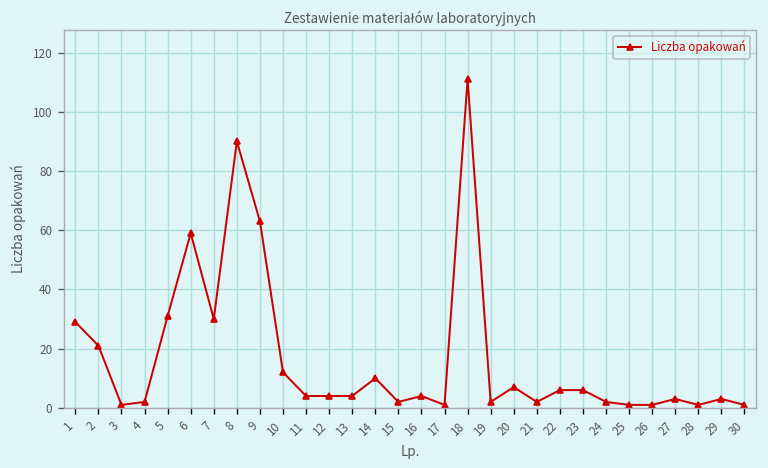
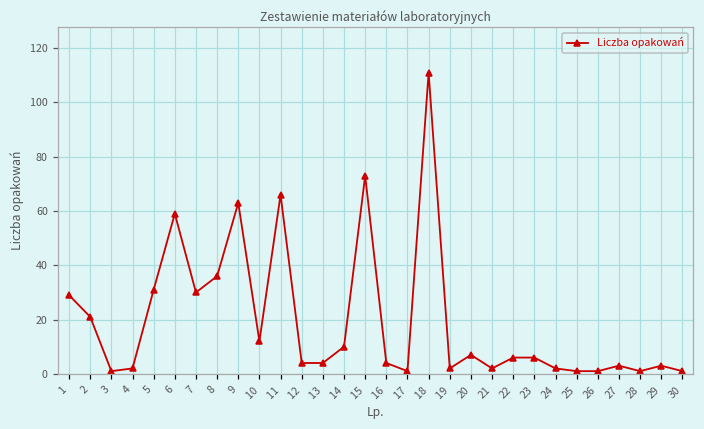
8: 90 -> 36
11: 4 -> 66
15: 2 -> 73
